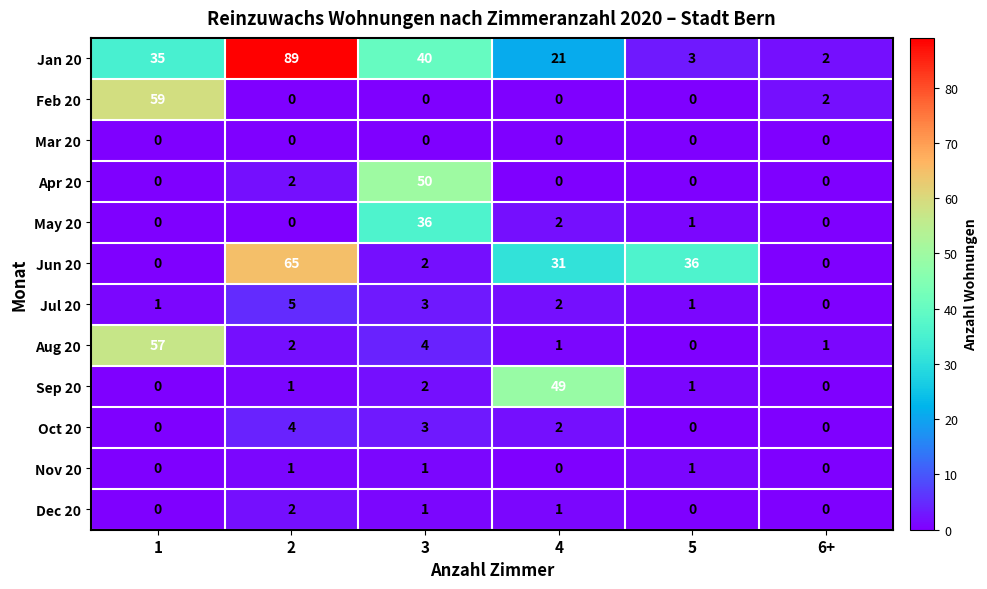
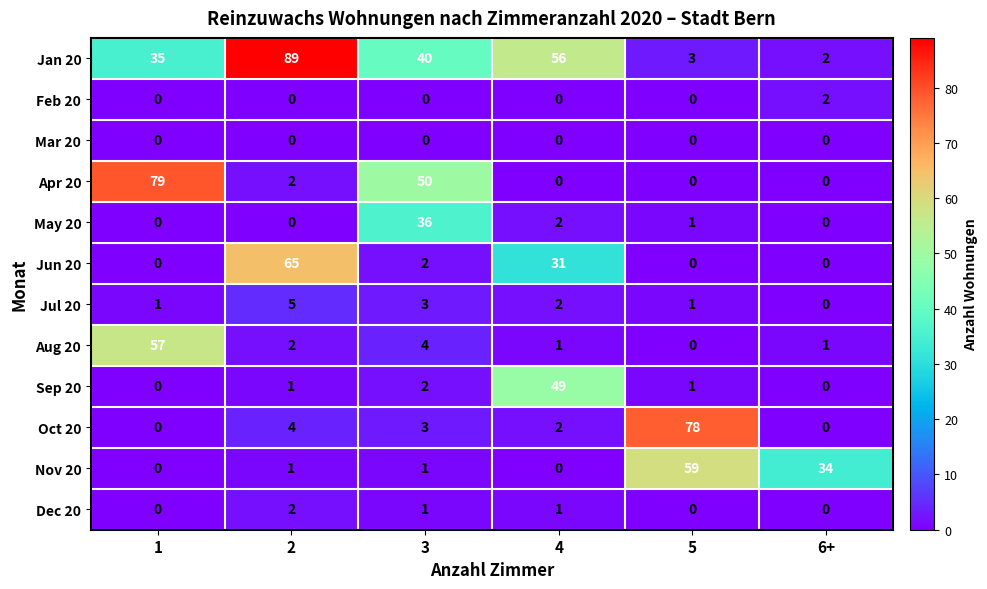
Jan 20, 4: 21 -> 56
Feb 20, 1: 59 -> 0
Apr 20, 1: 0 -> 79
Jun 20, 5: 36 -> 0
Oct 20, 5: 0 -> 78
Nov 20, 5: 1 -> 59
Nov 20, 6+: 0 -> 34
